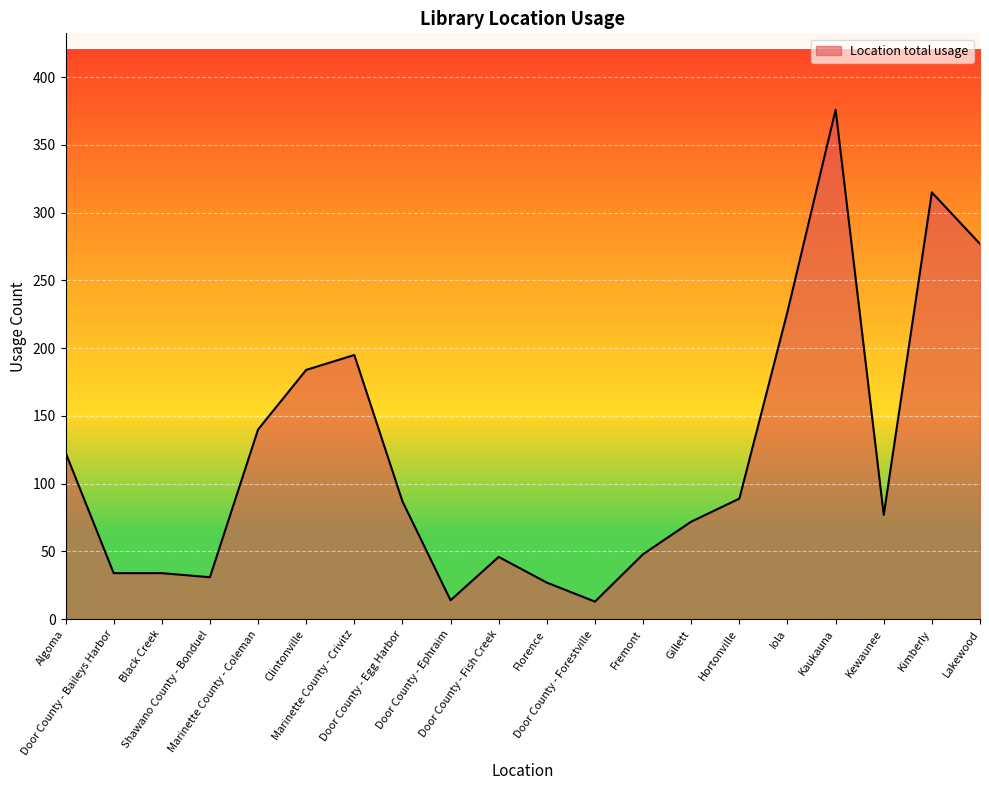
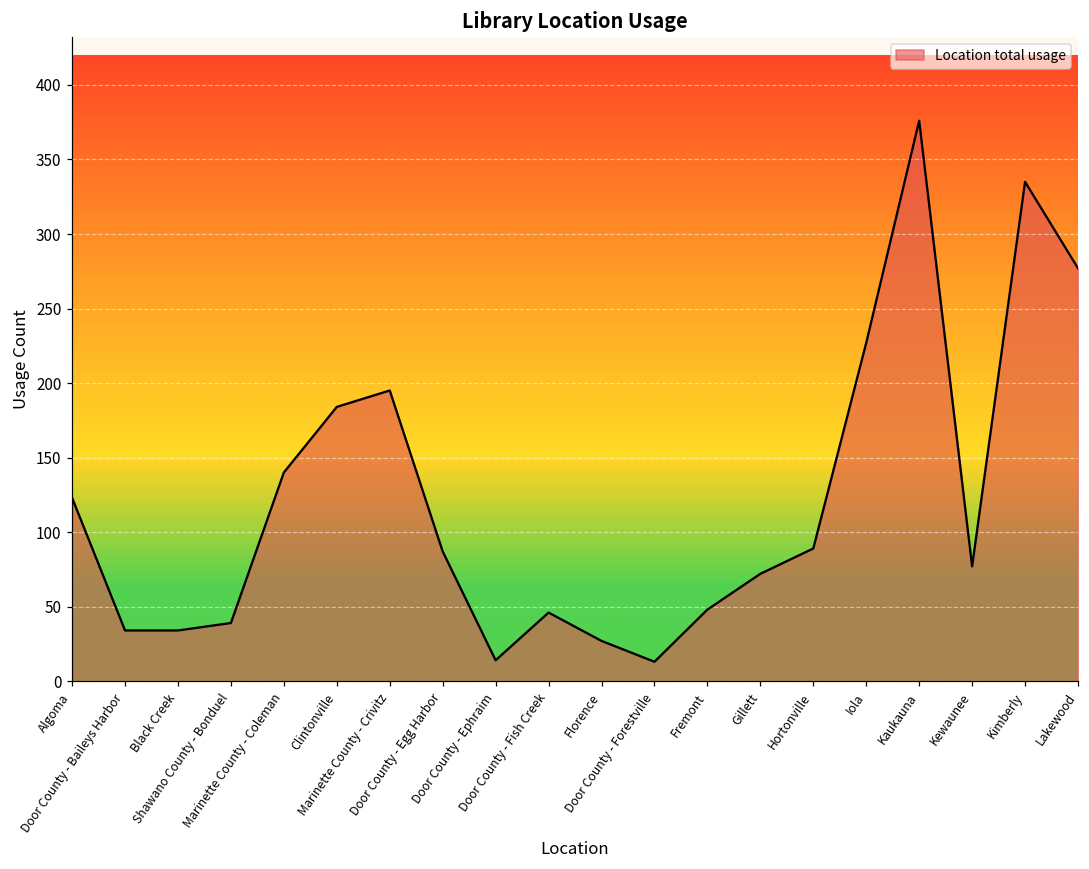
Shawano County - Bonduel: 31 -> 39
Kimberly: 315 -> 335
